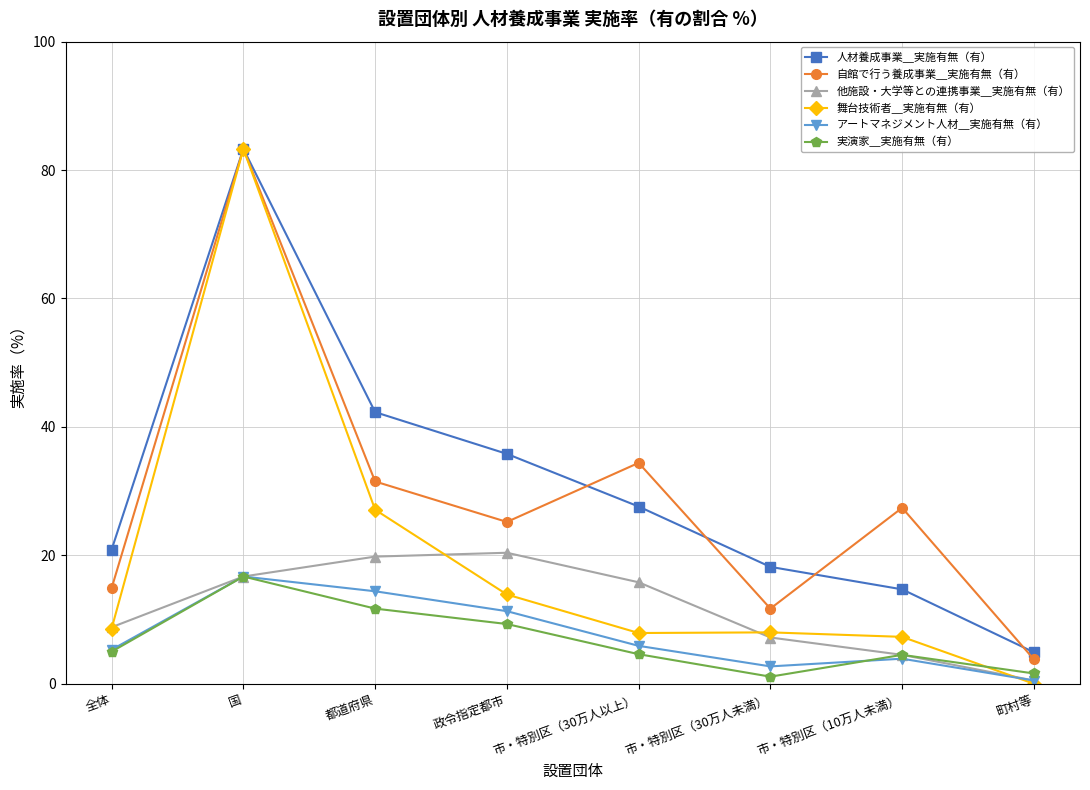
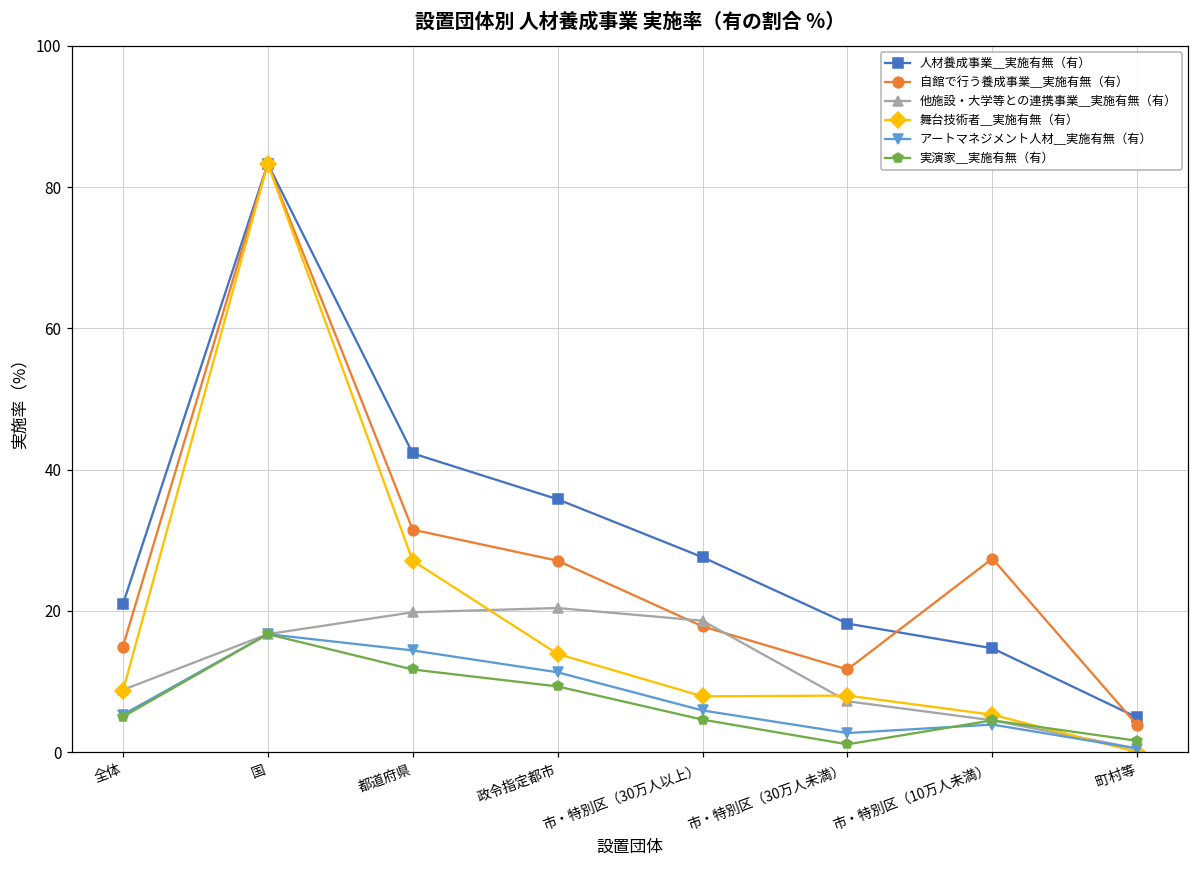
自館で行う養成事業＿実施有無（有）, 政令指定都市: 25 -> 27
自館で行う養成事業＿実施有無（有）, 市・特別区（30万人以上）: 34 -> 18
他施設・大学等との連携事業＿実施有無（有）, 市・特別区（30万人以上）: 16 -> 19
舞台技術者＿実施有無（有）, 市・特別区（10万人未満）: 7 -> 5
